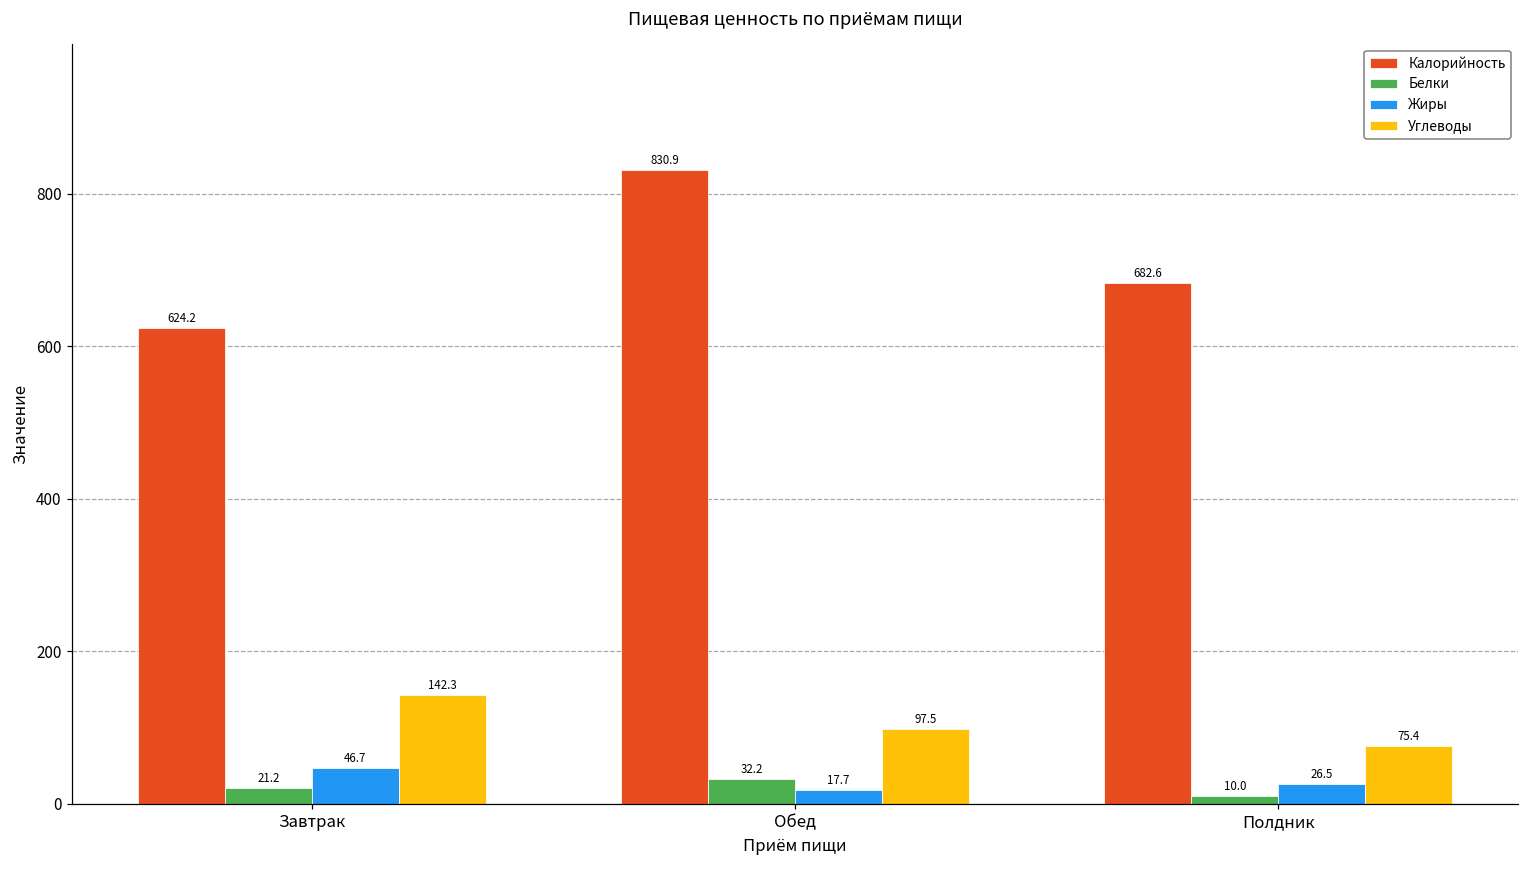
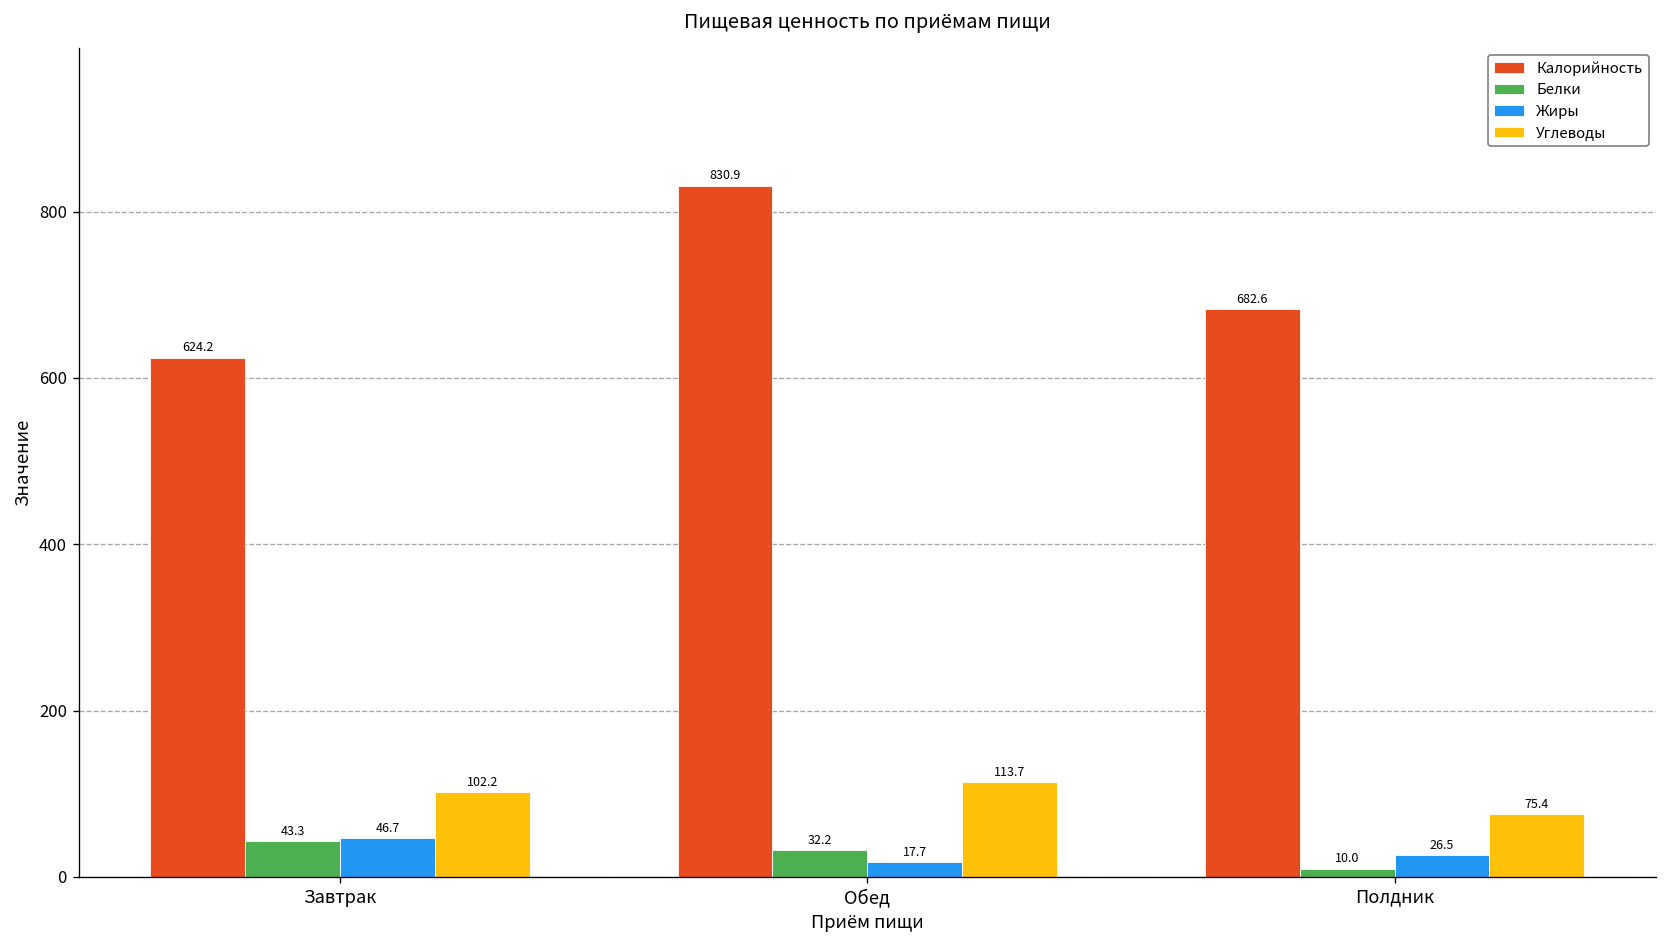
Белки, Завтрак: 21.2 -> 43.3
Углеводы, Завтрак: 142.3 -> 102.2
Углеводы, Обед: 97.5 -> 113.7
